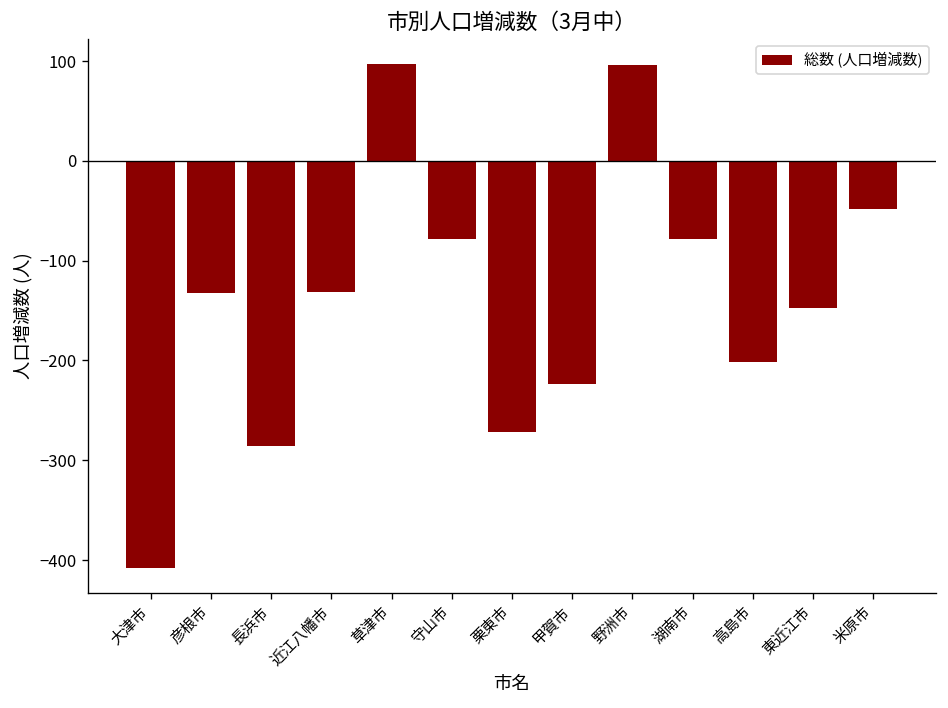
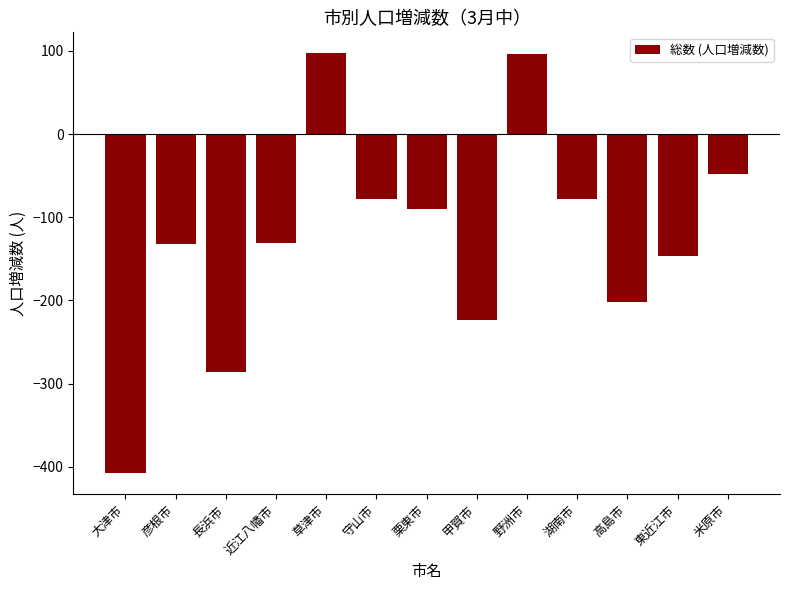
栗東市: -270 -> -90
